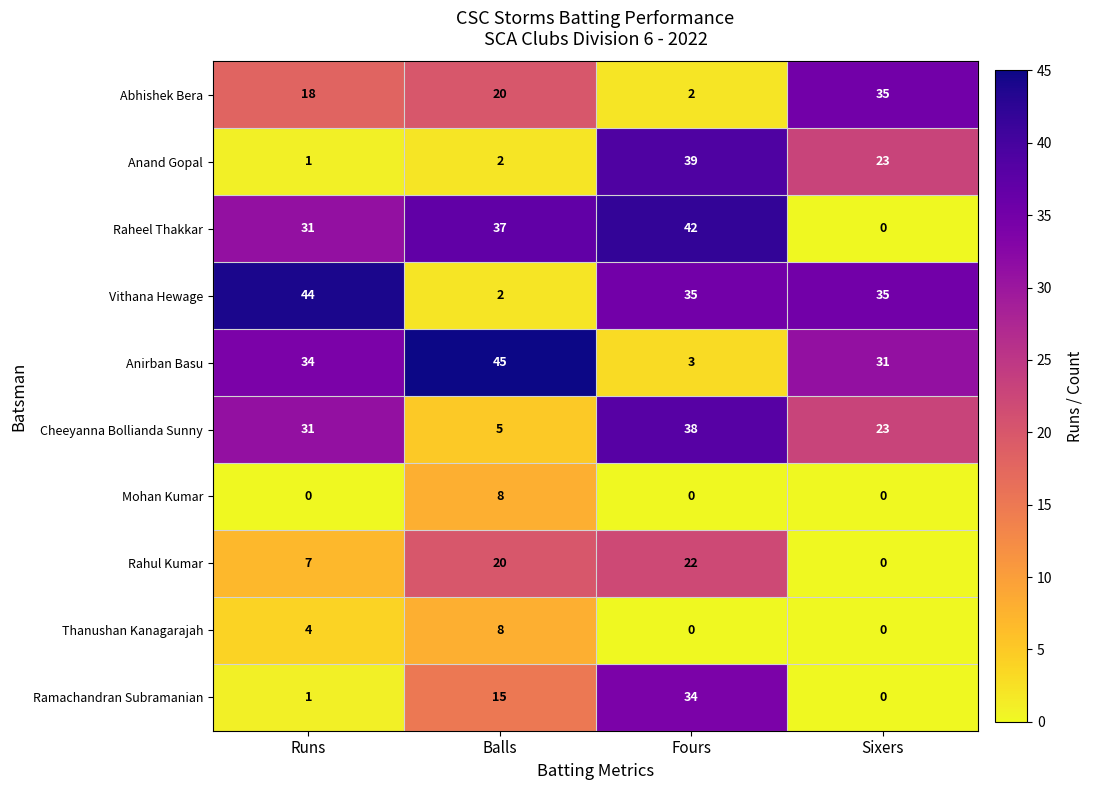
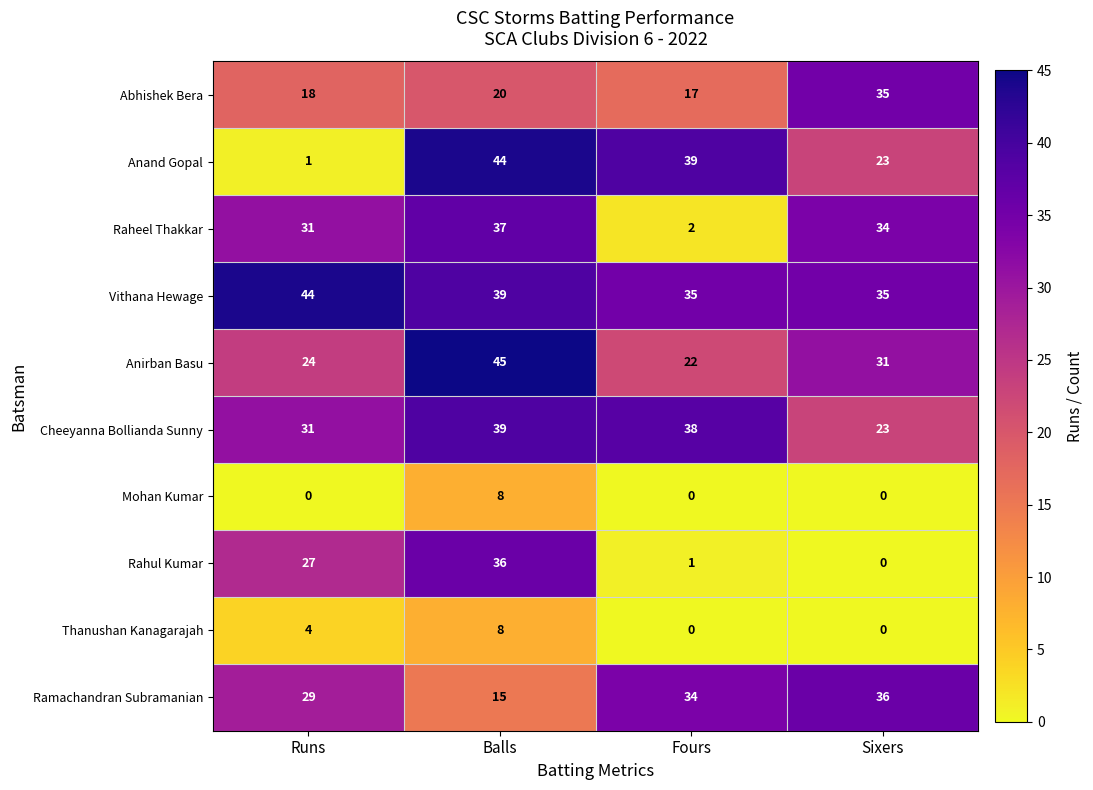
Abhishek Bera, Fours: 2 -> 17
Anand Gopal, Balls: 2 -> 44
Raheel Thakkar, Fours: 42 -> 2
Raheel Thakkar, Sixers: 0 -> 34
Vithana Hewage, Balls: 2 -> 39
Anirban Basu, Runs: 34 -> 24
Anirban Basu, Fours: 3 -> 22
Cheeyanna Bollianda Sunny, Balls: 5 -> 39
Rahul Kumar, Runs: 7 -> 27
Rahul Kumar, Balls: 20 -> 36
Rahul Kumar, Fours: 22 -> 1
Ramachandran Subramanian, Runs: 1 -> 29
Ramachandran Subramanian, Sixers: 0 -> 36
